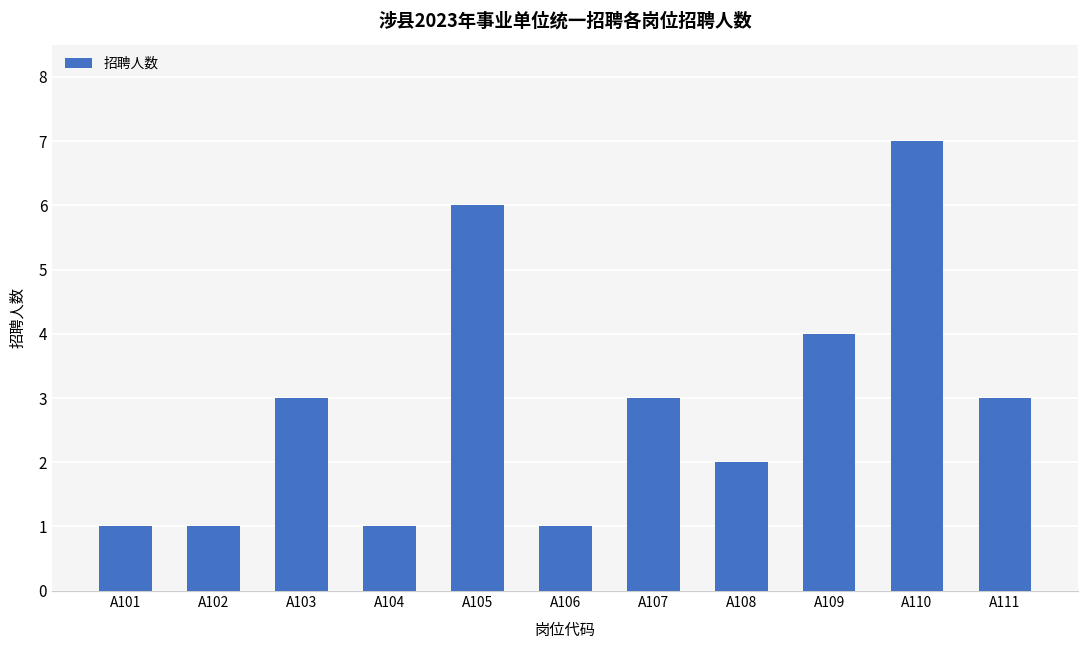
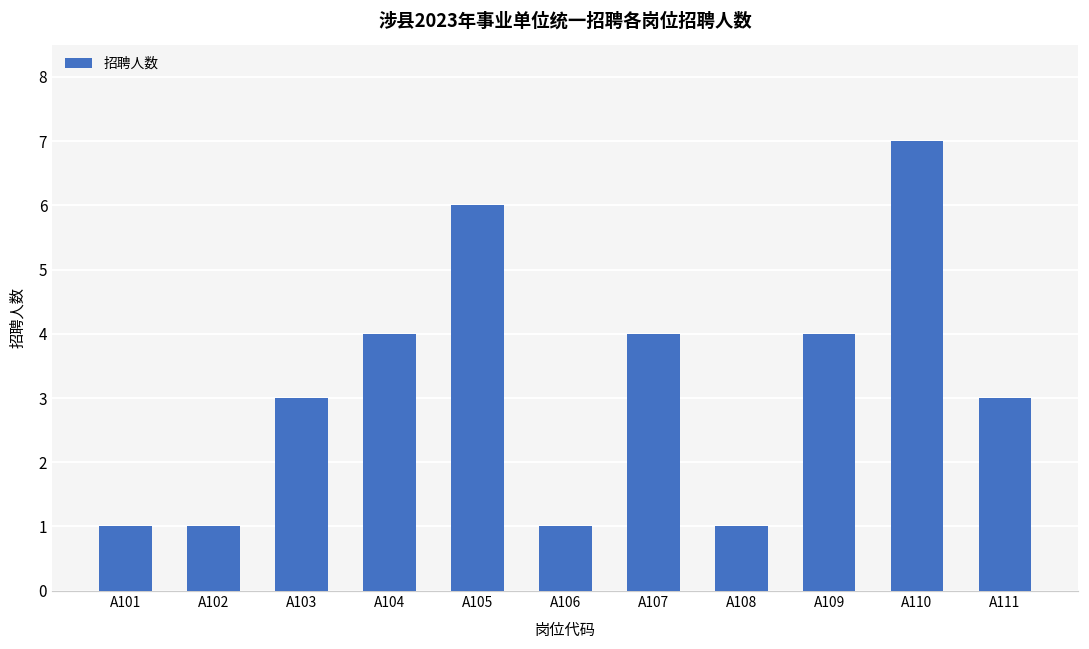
A104: 1 -> 4
A107: 3 -> 4
A108: 2 -> 1
